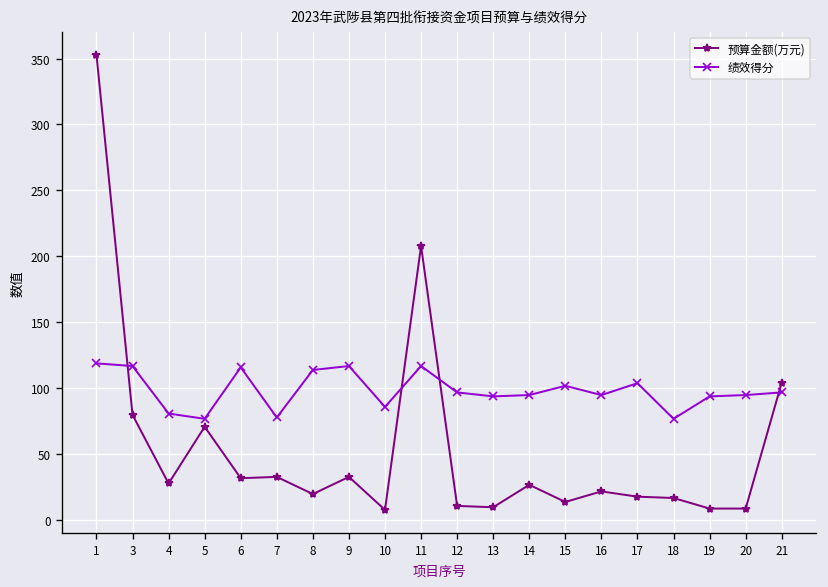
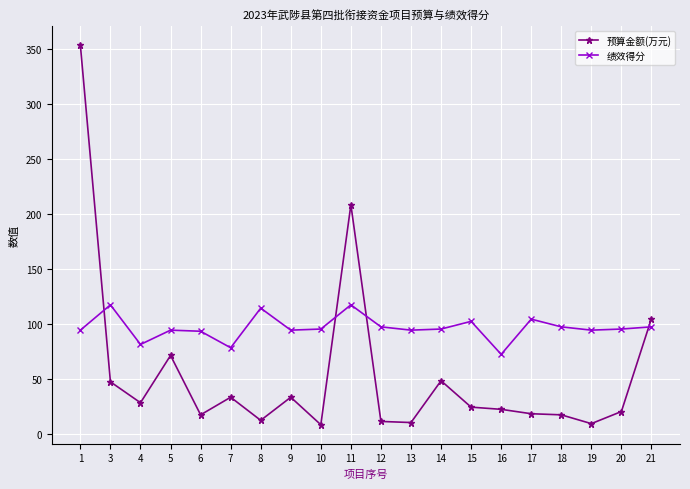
绩效得分, 1: 119 -> 94
预算金额(万元), 3: 80 -> 47
绩效得分, 5: 77 -> 94
预算金额(万元), 6: 32 -> 17
绩效得分, 6: 116 -> 93
预算金额(万元), 8: 20 -> 12
绩效得分, 9: 117 -> 94
绩效得分, 10: 86 -> 95
预算金额(万元), 14: 27 -> 48
预算金额(万元), 15: 14 -> 24
绩效得分, 16: 95 -> 72
绩效得分, 18: 77 -> 97
预算金额(万元), 20: 9 -> 20
